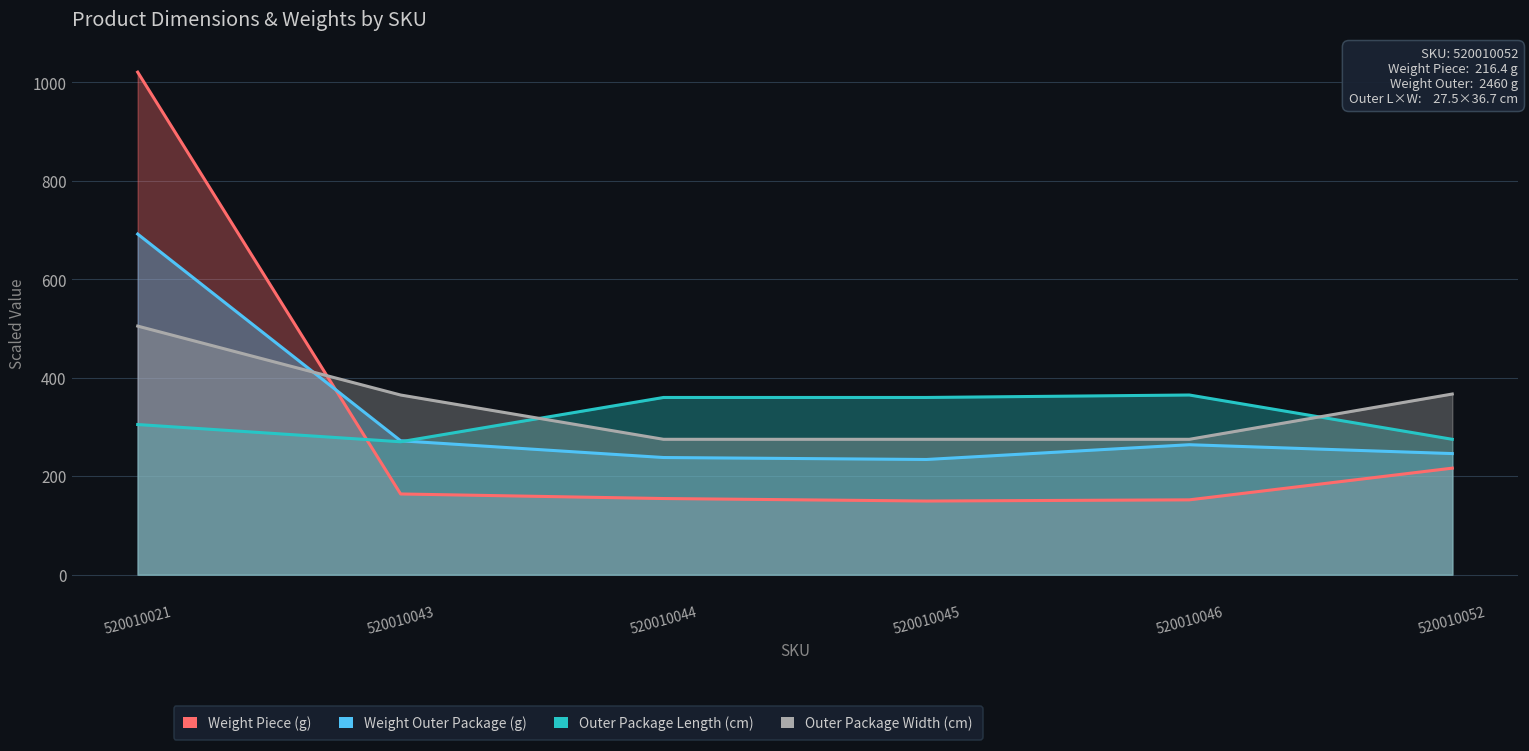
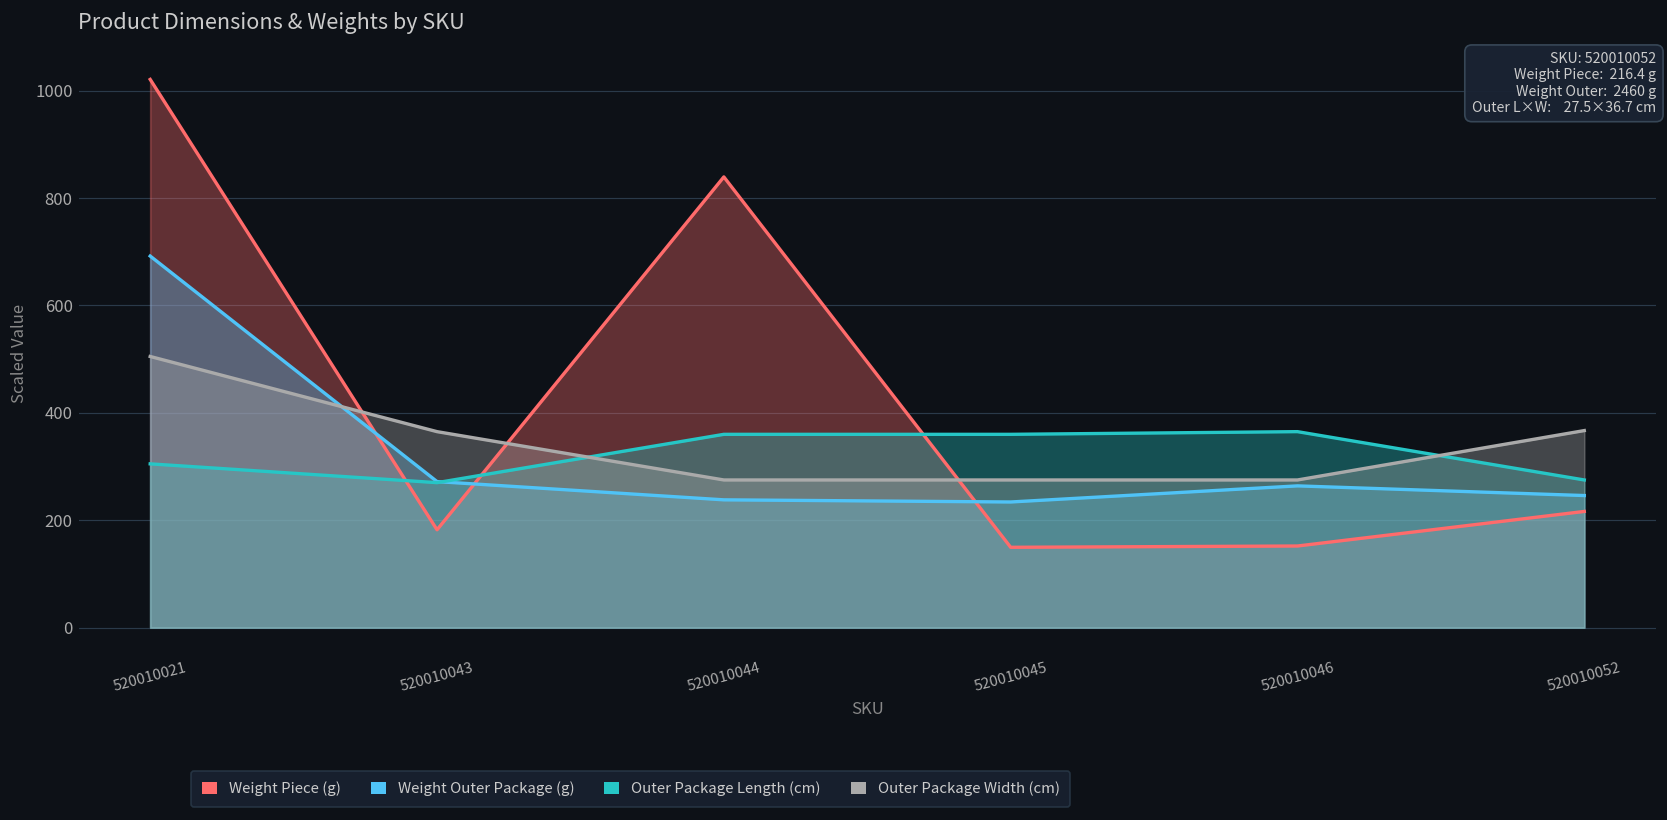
Weight Piece (g), 520010043: 160 -> 180
Weight Piece (g), 520010044: 150 -> 840
